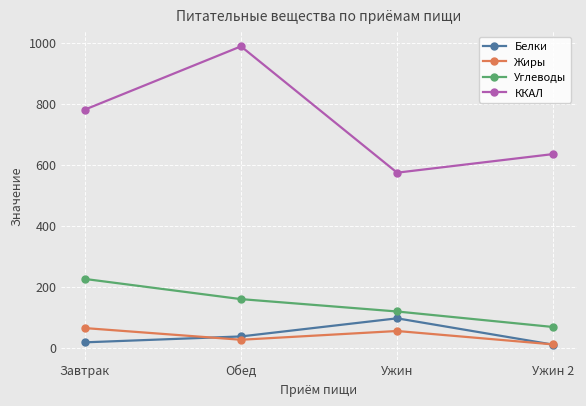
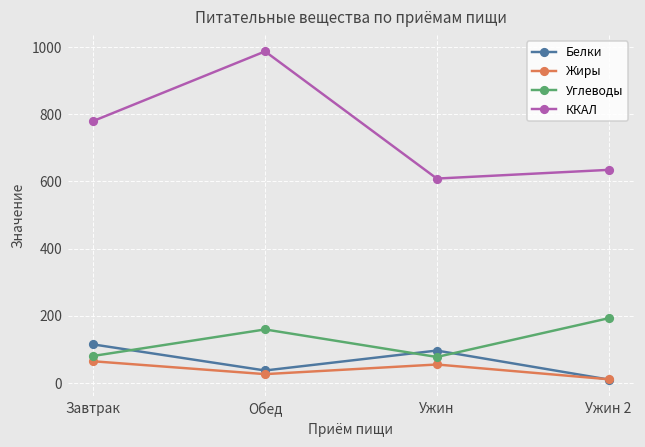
Белки, Завтрак: 20 -> 110
Углеводы, Завтрак: 230 -> 80
Углеводы, Ужин: 120 -> 80
ККАЛ, Ужин: 570 -> 610
Углеводы, Ужин 2: 70 -> 190
